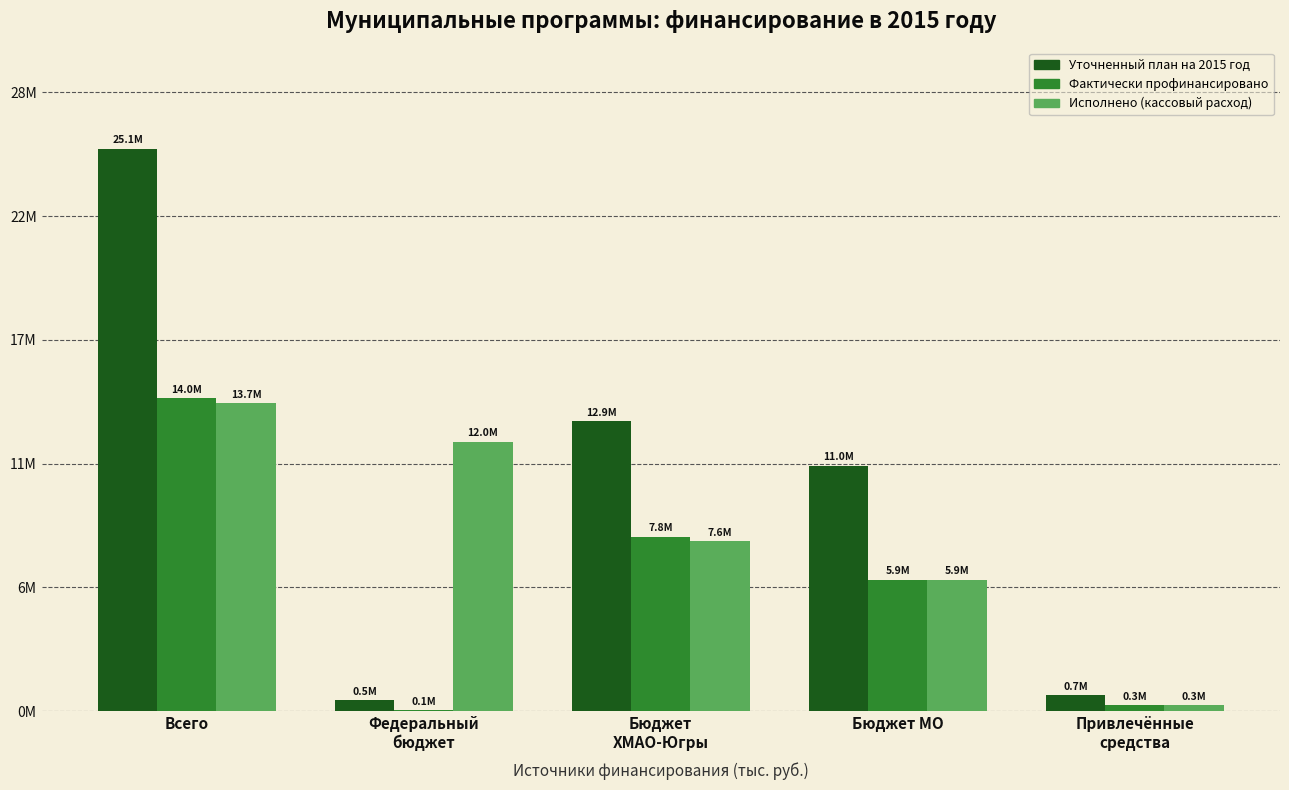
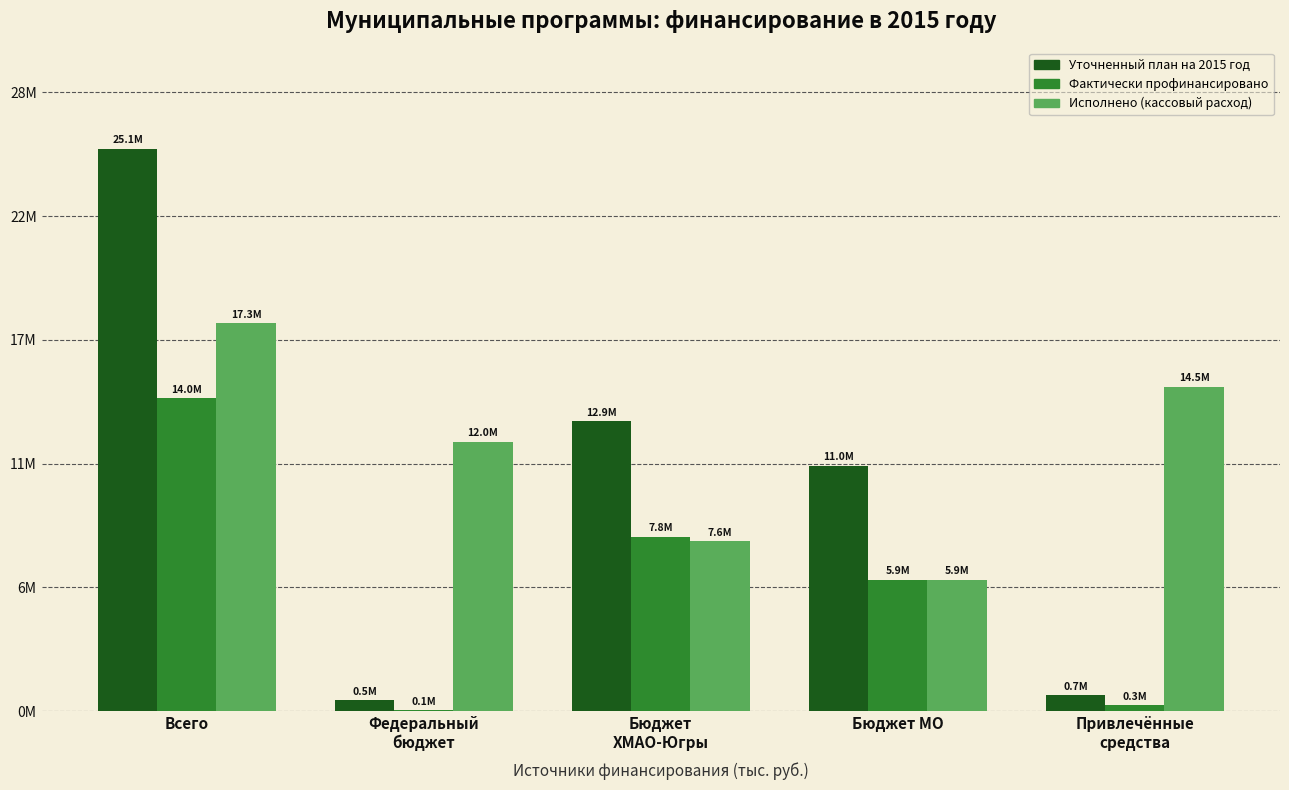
Исполнено (кассовый расход), Всего: 13.7M -> 17.3M
Исполнено (кассовый расход), Привлечённые средства: 0.3M -> 14.5M
